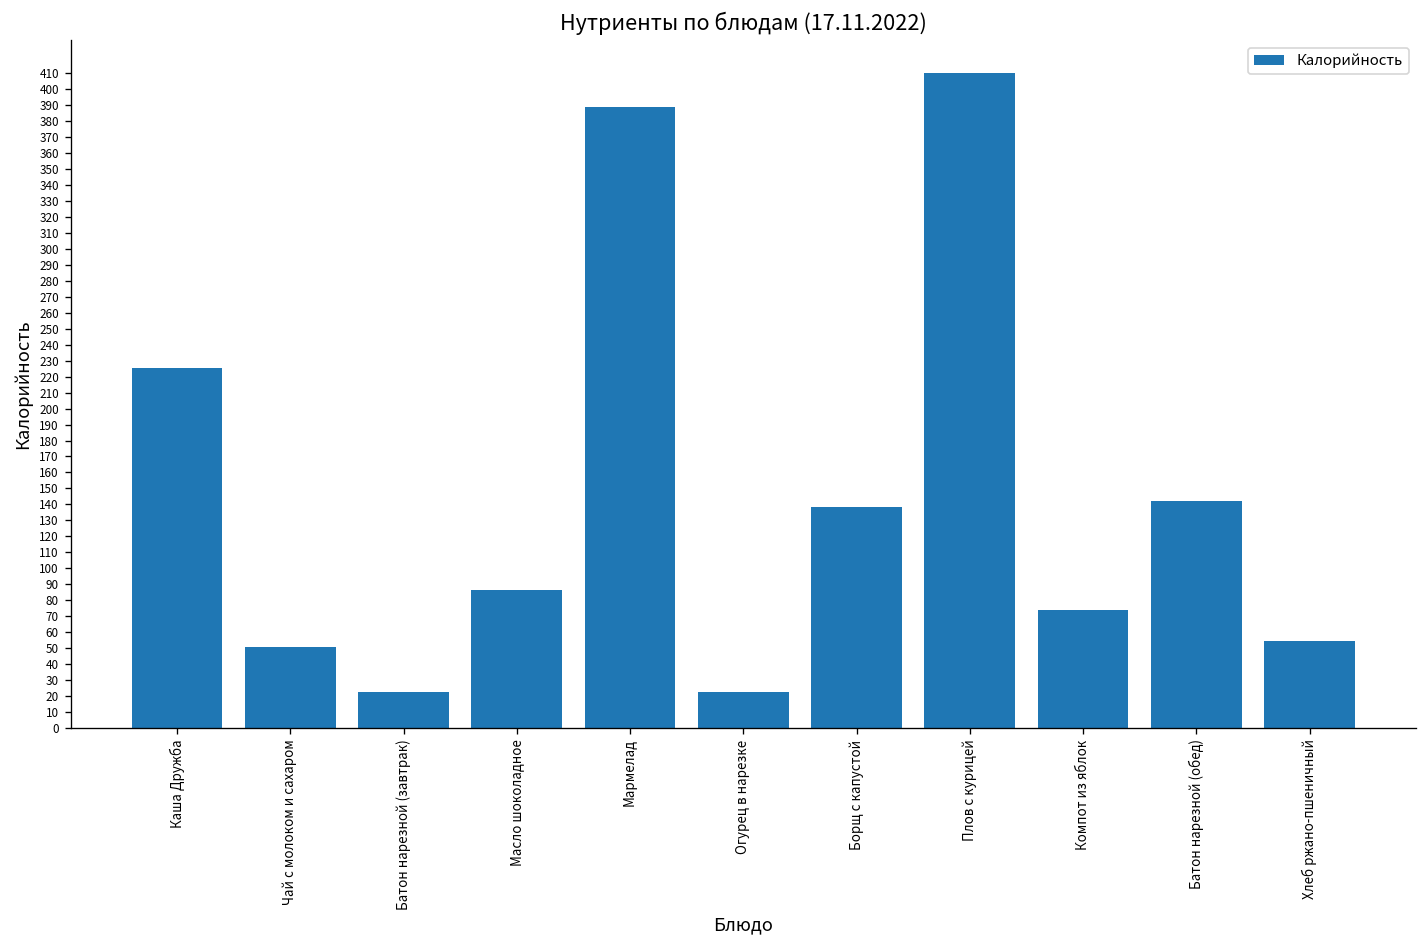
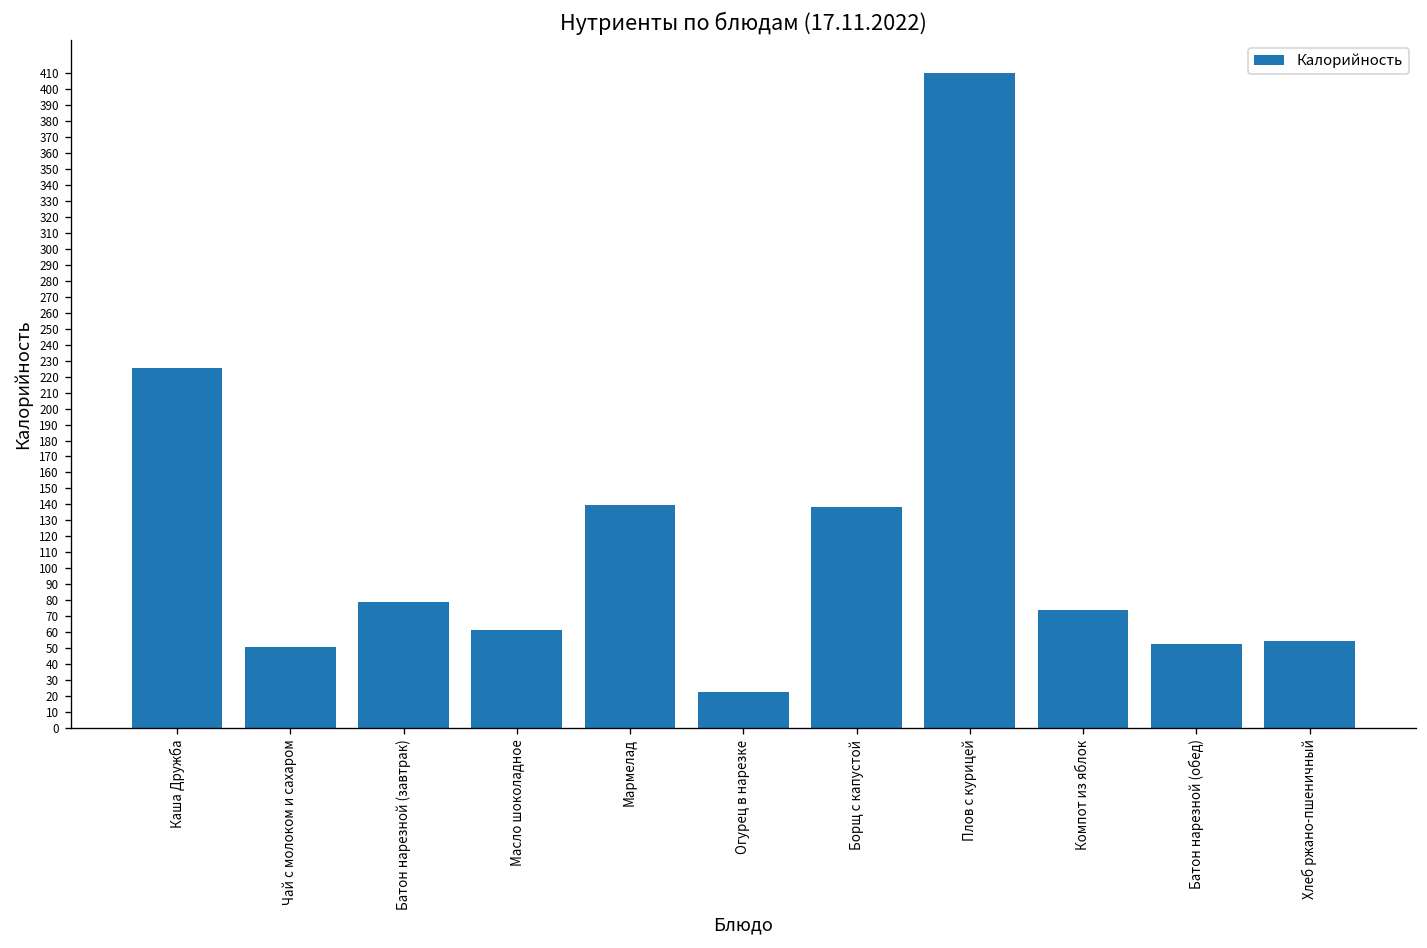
Батон нарезной (завтрак): 22 -> 79
Масло шоколадное: 86 -> 61
Мармелад: 389 -> 139
Батон нарезной (обед): 142 -> 52
